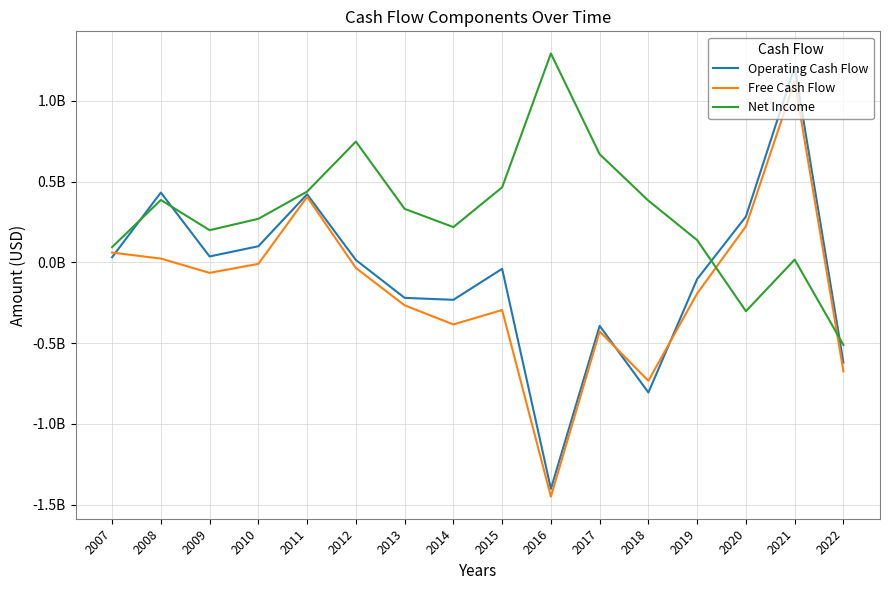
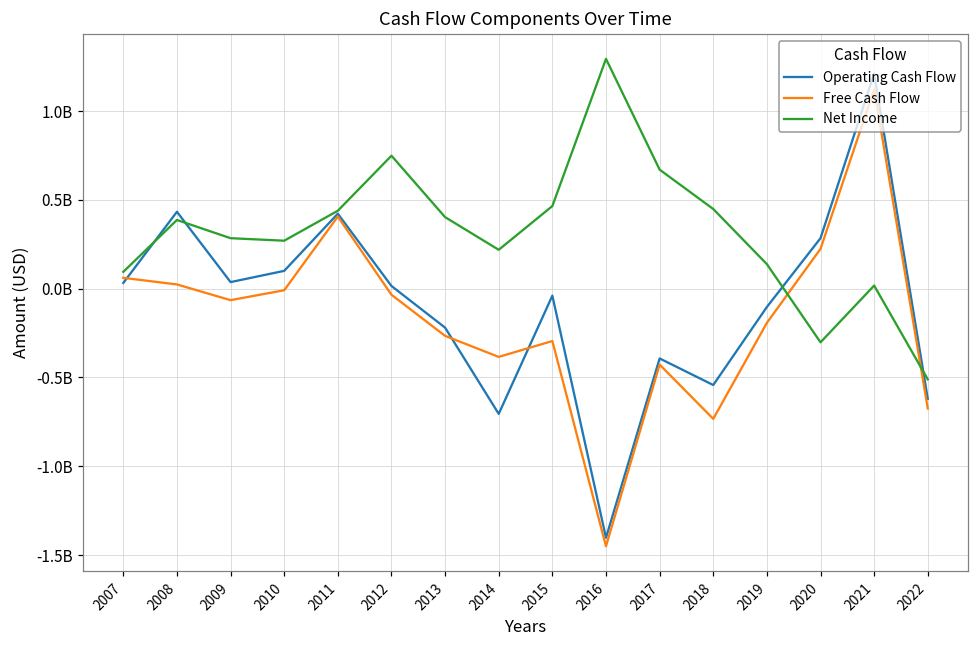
Net Income, 2009: 200000000 -> 280000000
Net Income, 2013: 330000000 -> 400000000
Operating Cash Flow, 2014: -230000000 -> -710000000
Operating Cash Flow, 2018: -810000000 -> -540000000
Net Income, 2018: 380000000 -> 450000000
